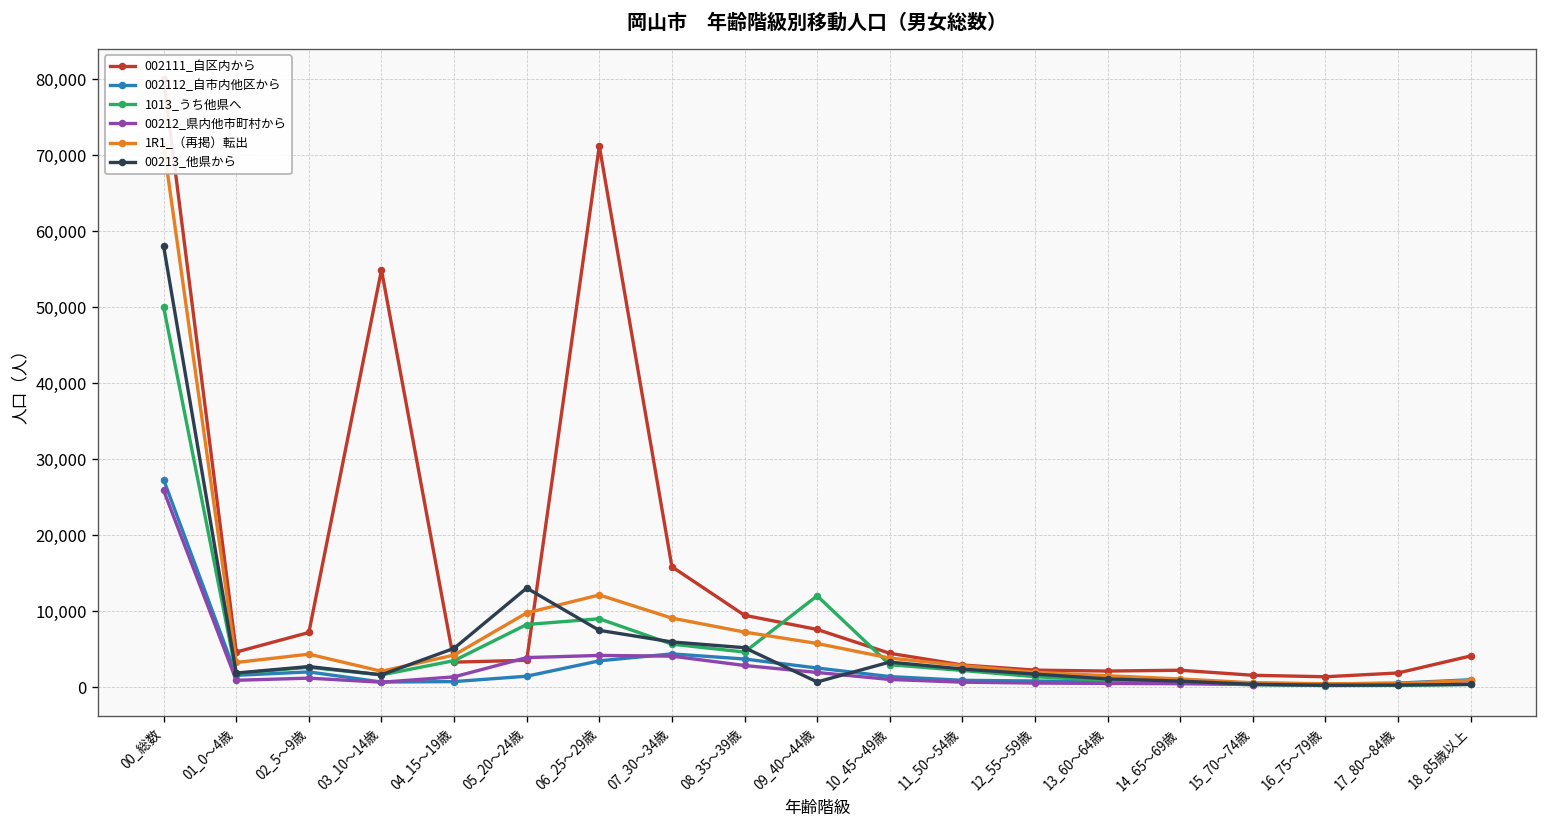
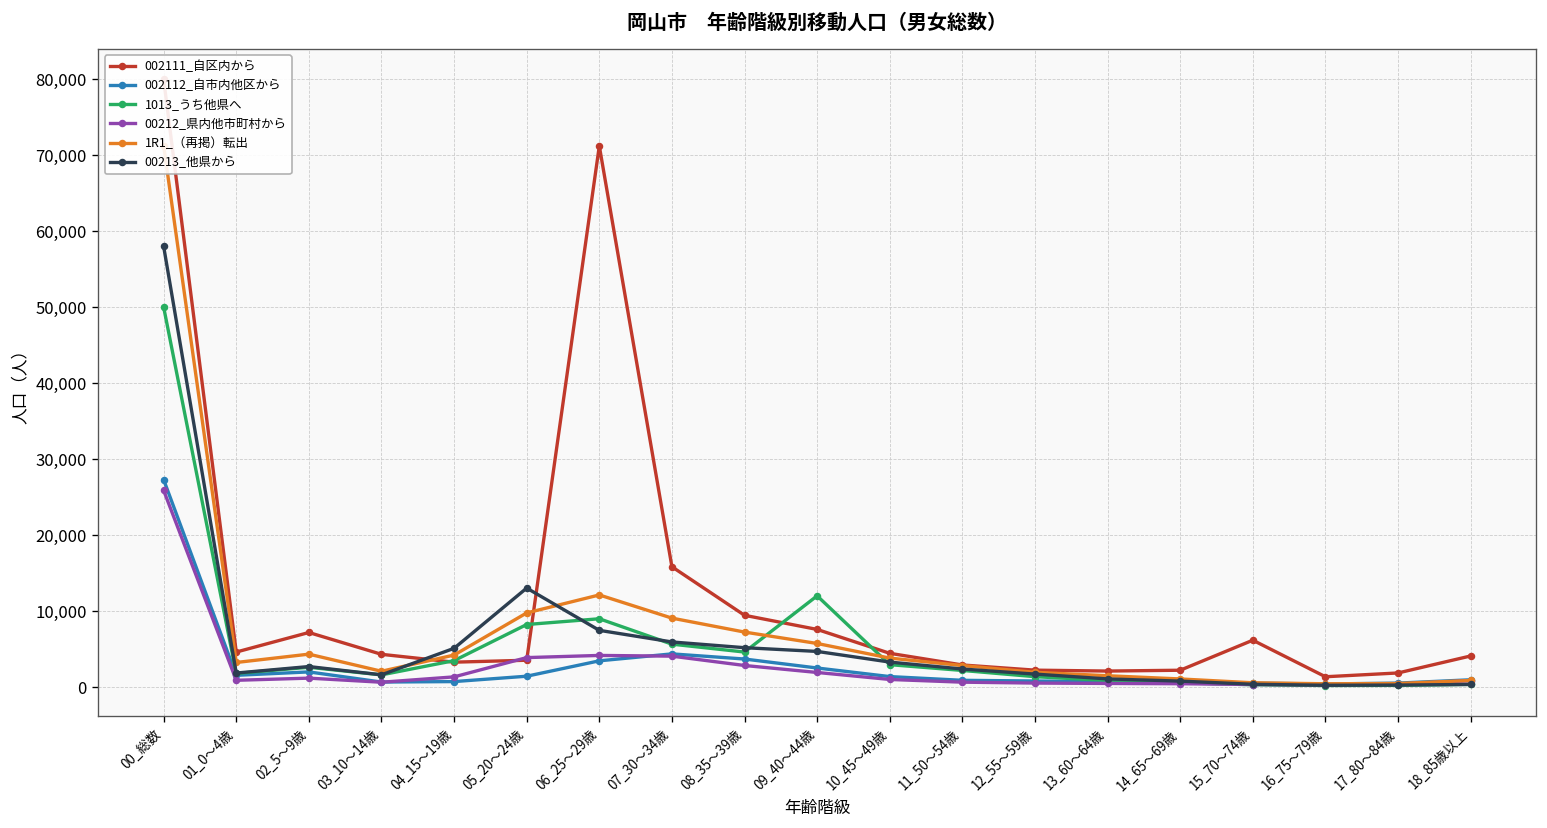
002111_自区内から, 03_10～14歳: 55,000 -> 4,000
00213_他県から, 09_40～44歳: 1,000 -> 5,000
002111_自区内から, 15_70～74歳: 2,000 -> 6,000
